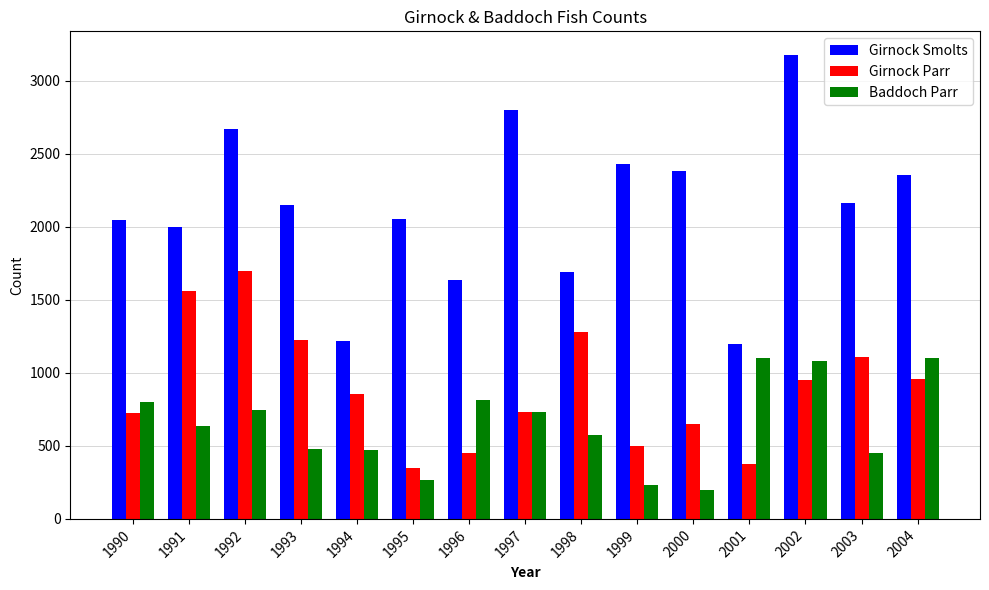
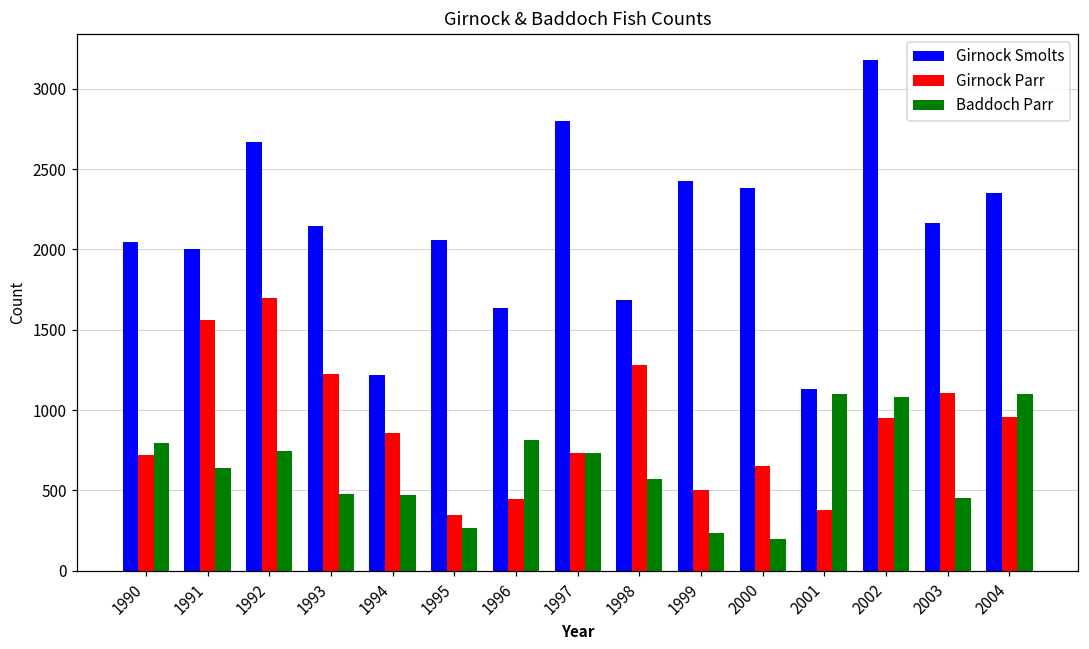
Girnock Smolts, 2001: 1200 -> 1130
